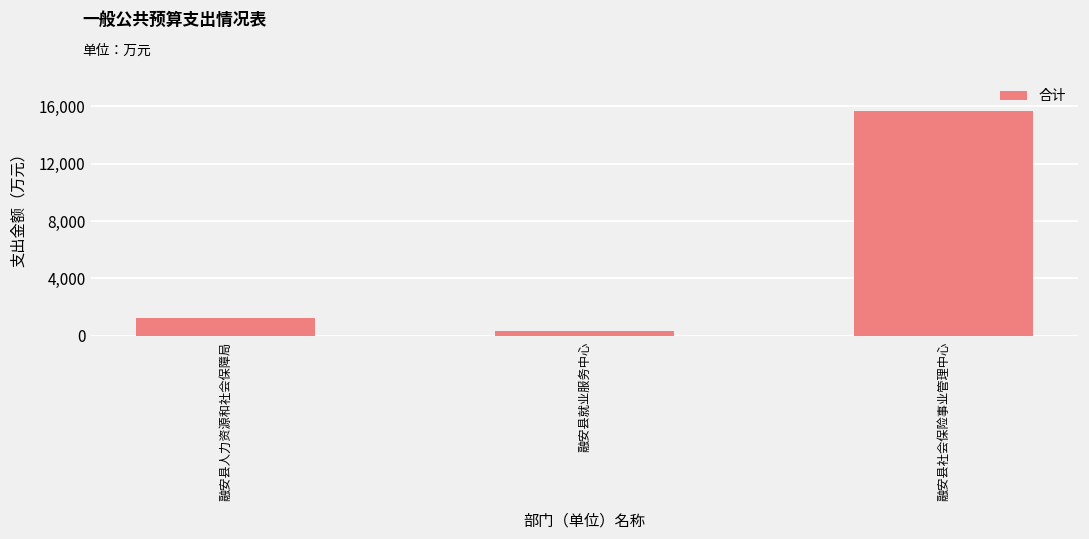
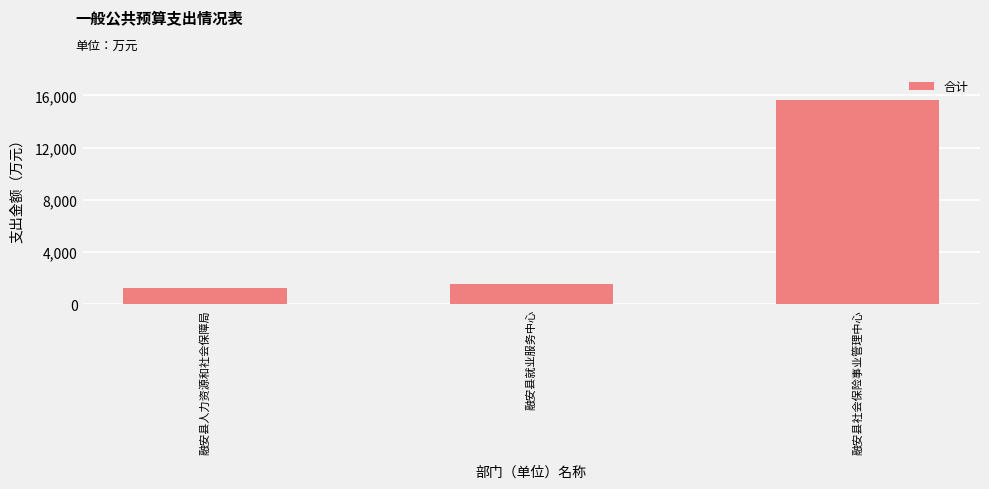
融安县就业服务中心: 300 -> 1,500
